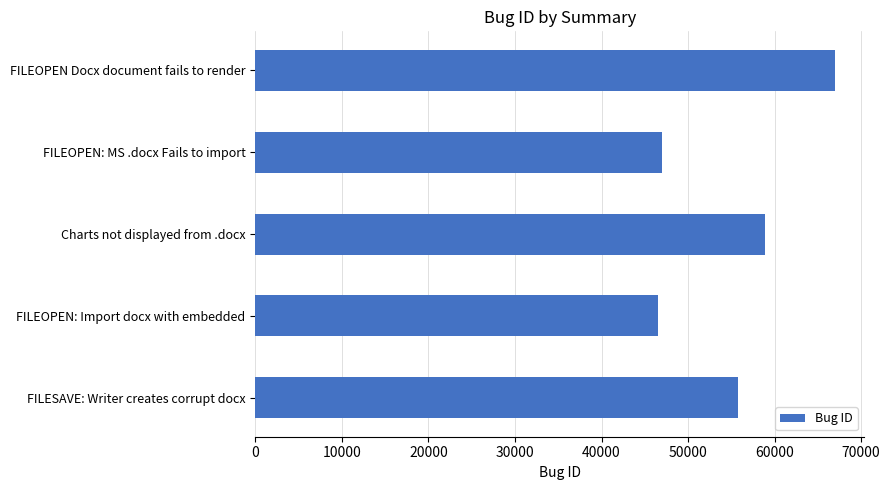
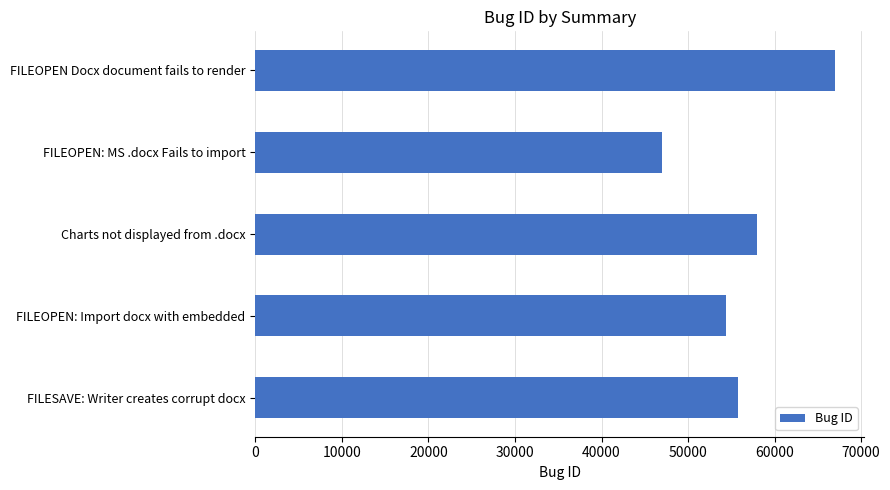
Charts not displayed from .docx: 59000 -> 58000
FILEOPEN: Import docx with embedded: 47000 -> 54000
